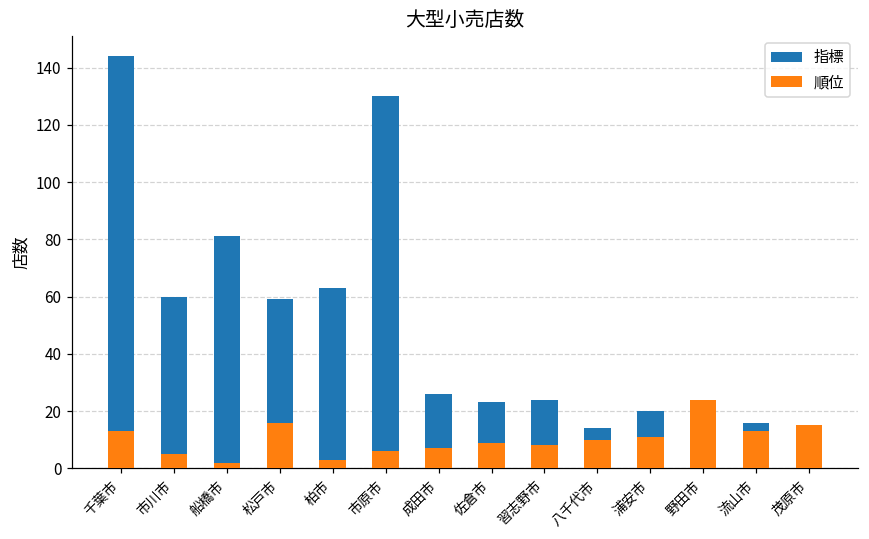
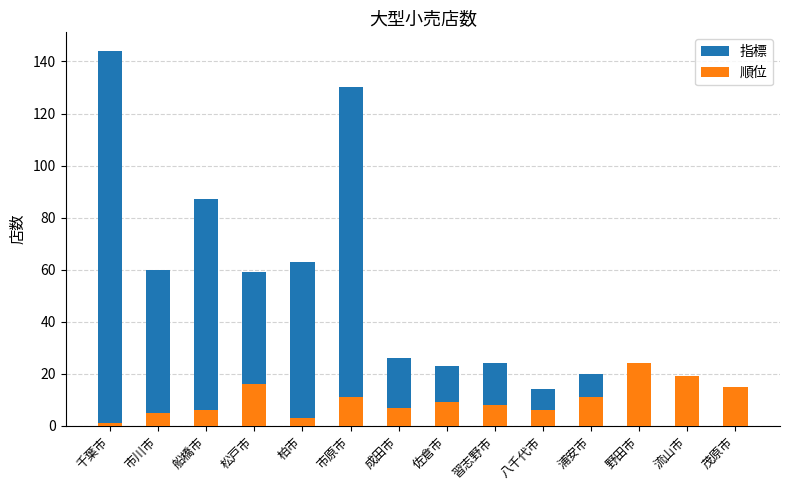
順位, 千葉市: 13 -> 1
指標, 船橋市: 81 -> 87
順位, 船橋市: 2 -> 6
順位, 市原市: 6 -> 11
順位, 八千代市: 10 -> 6
順位, 流山市: 13 -> 19
